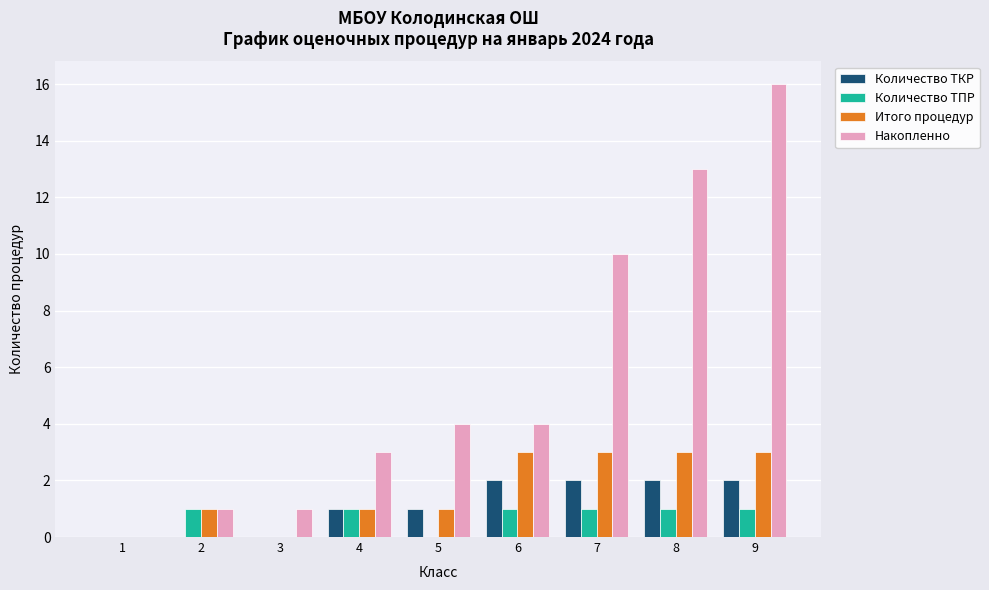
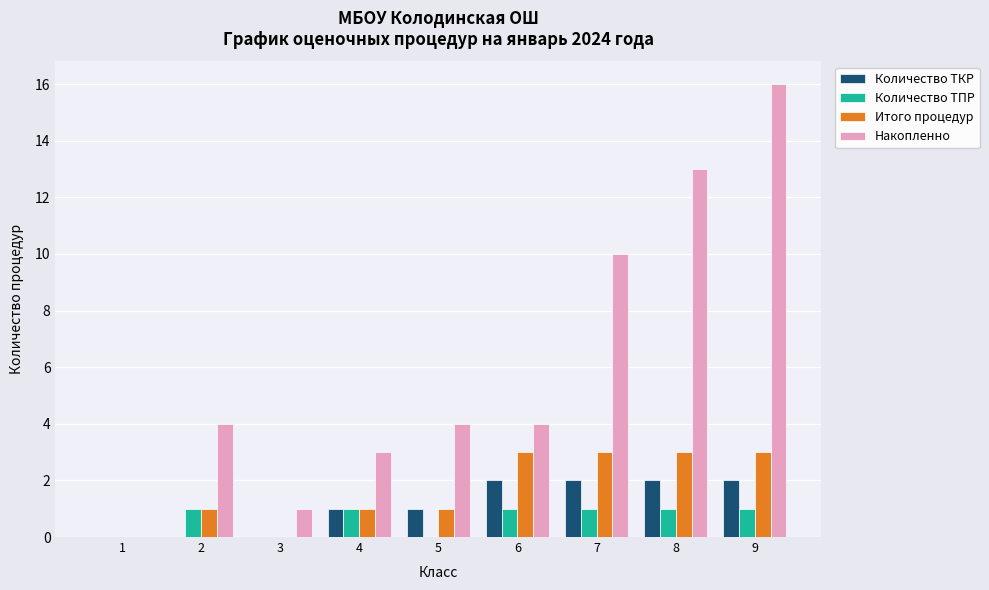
Накопленно, 2: 1 -> 4
